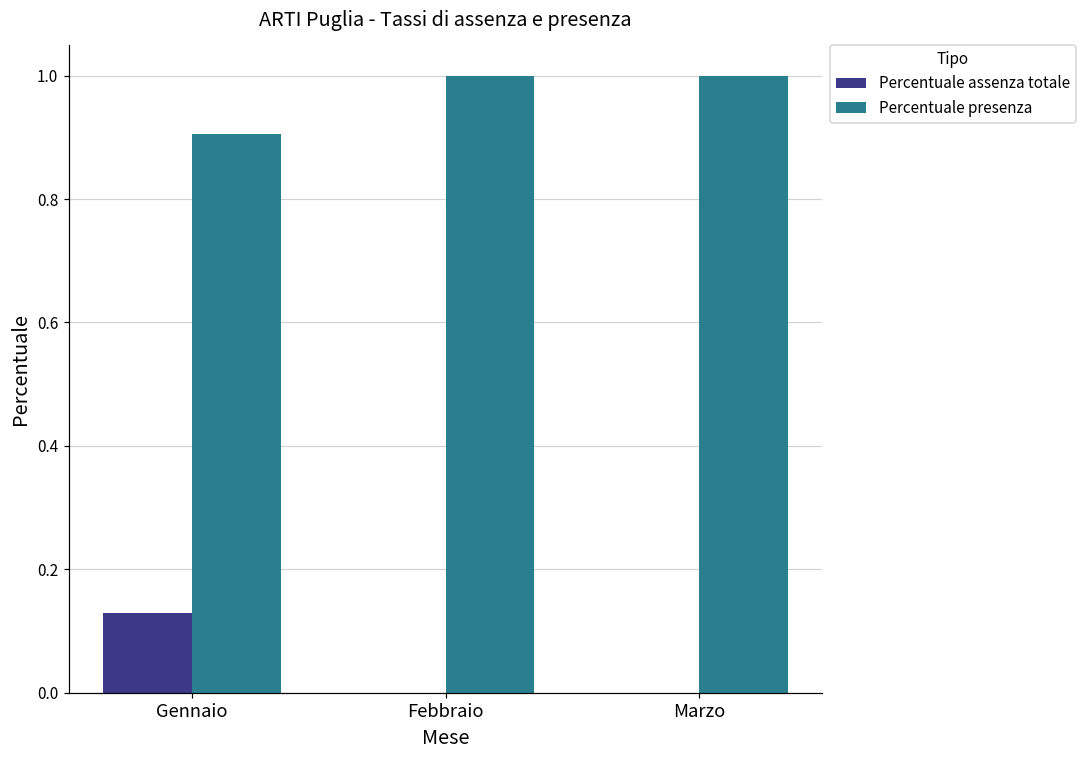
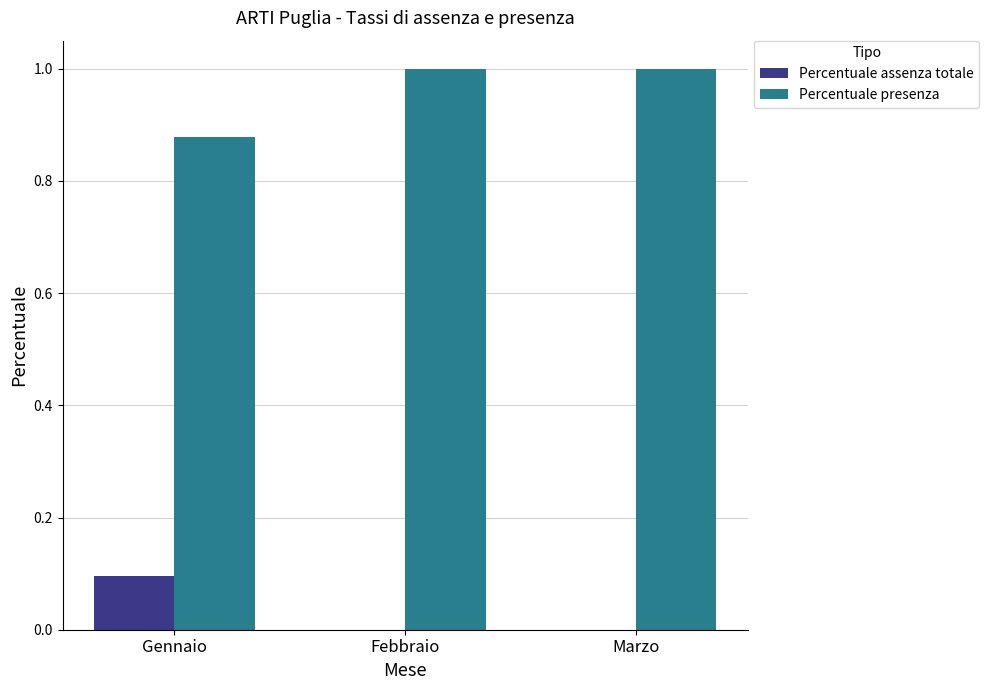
Percentuale assenza totale, Gennaio: 0.13 -> 0.10
Percentuale presenza, Gennaio: 0.90 -> 0.88
